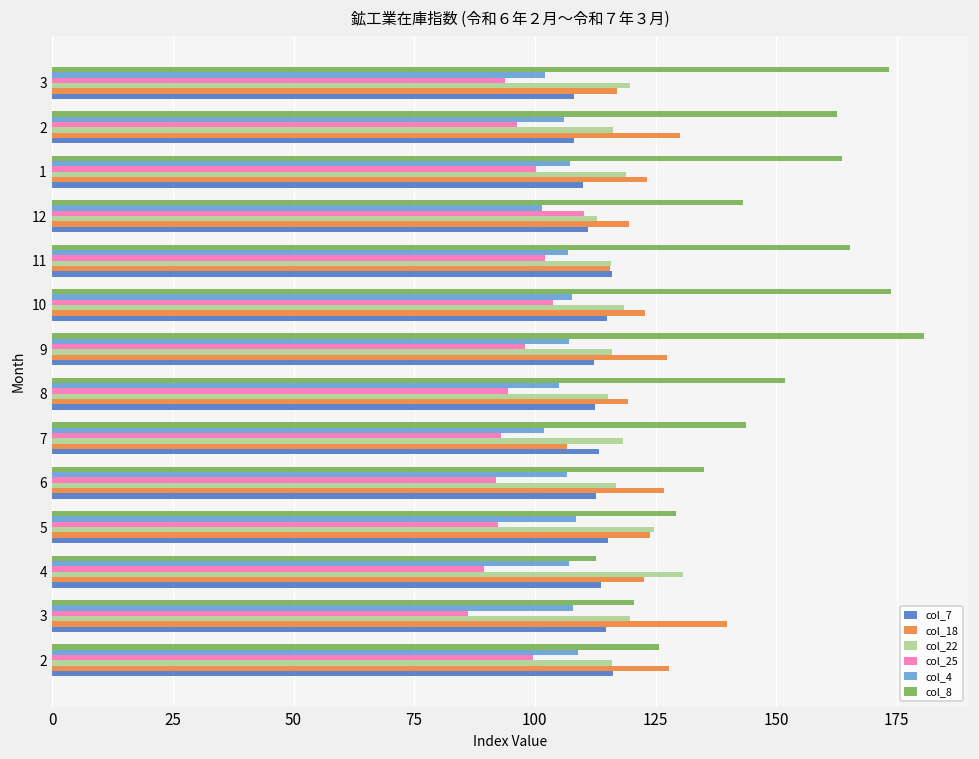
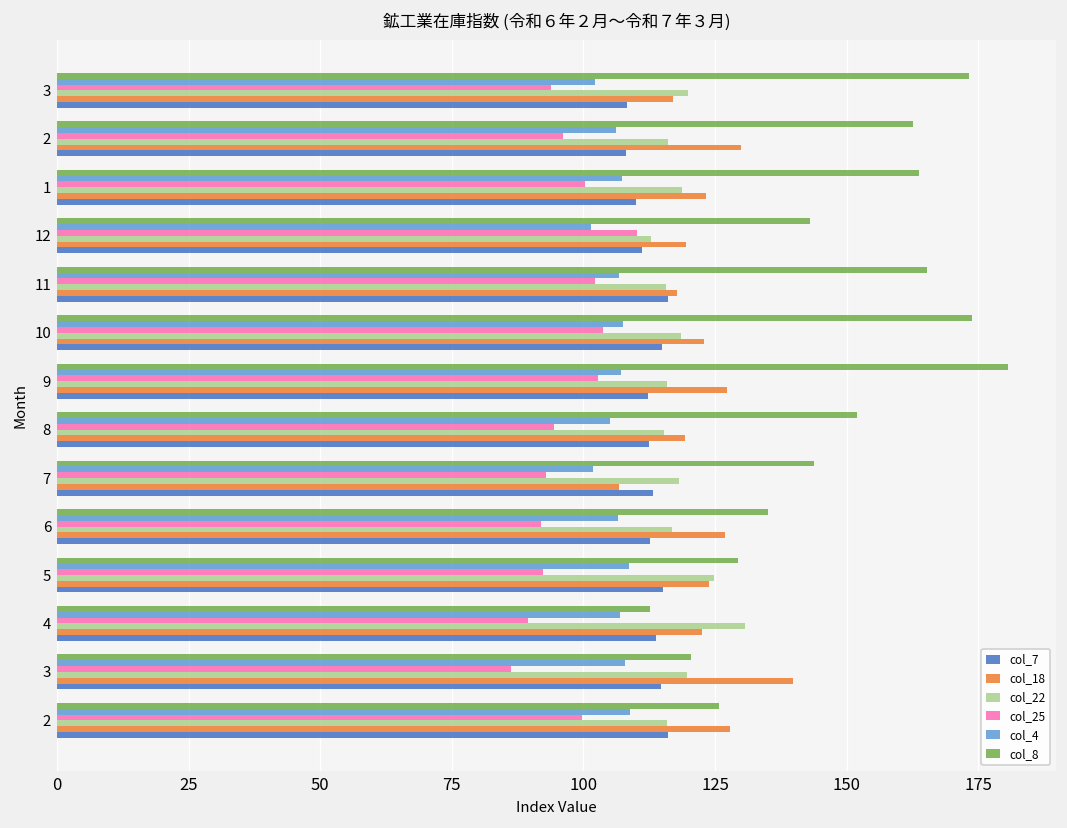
col_18, 11: 116 -> 118
col_25, 9: 98 -> 103
